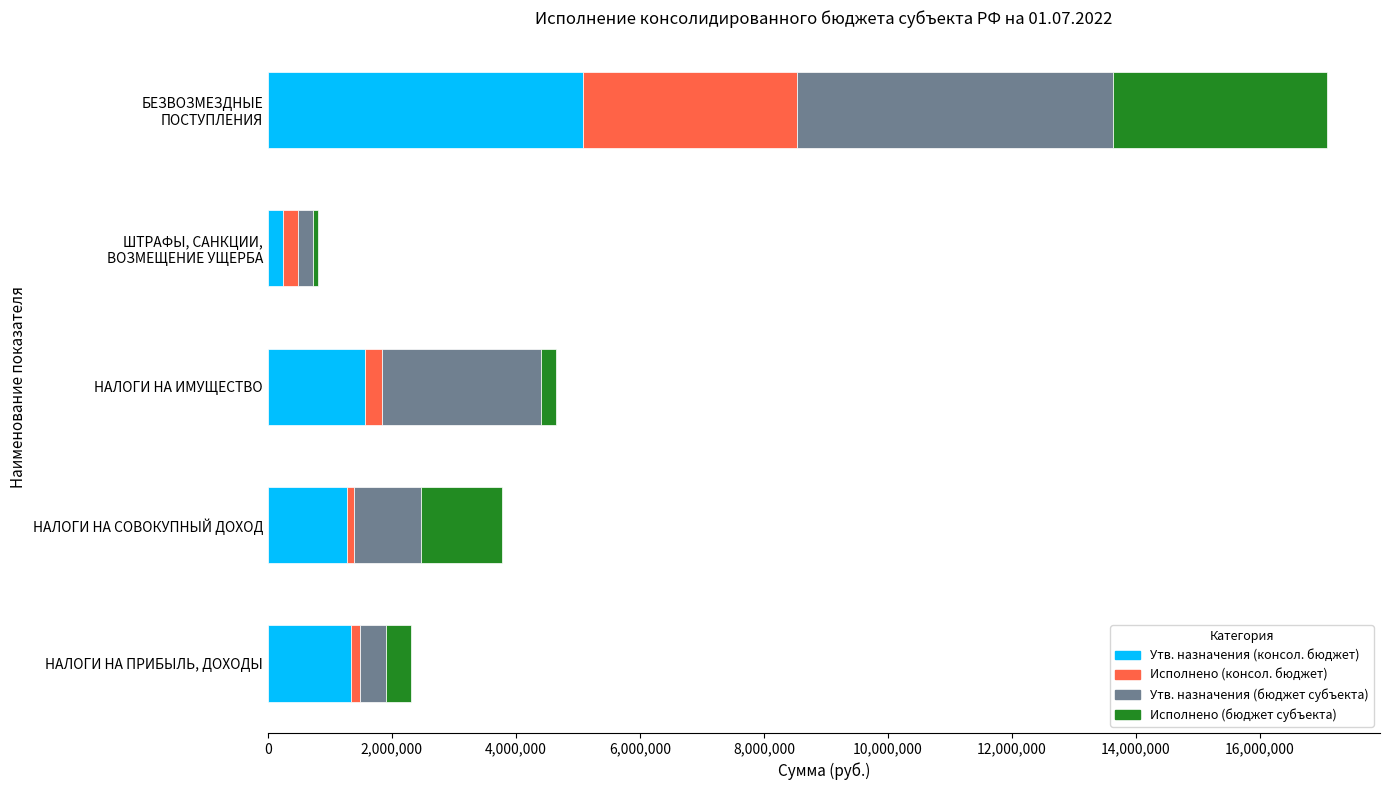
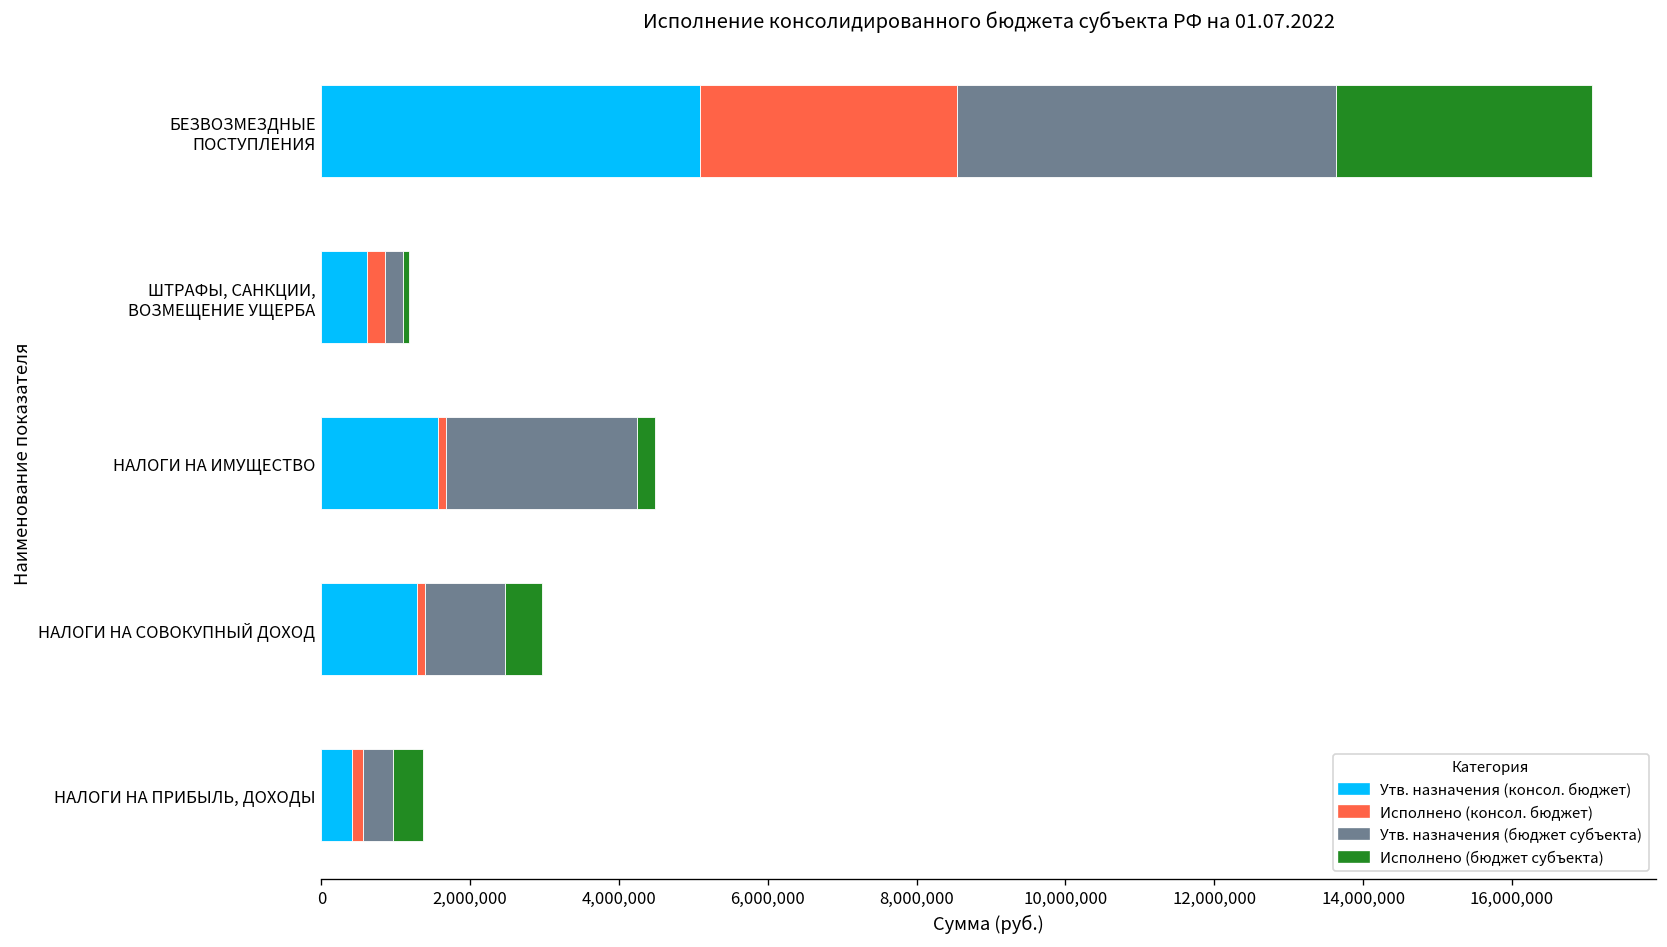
Утв. назначения (консол. бюджет), ШТРАФЫ, САНКЦИИ, ВОЗМЕЩЕНИЕ УЩЕРБА: 200,000 -> 600,000
Исполнено (консол. бюджет), НАЛОГИ НА ИМУЩЕСТВО: 300,000 -> 100,000
Исполнено (бюджет субъекта), НАЛОГИ НА СОВОКУПНЫЙ ДОХОД: 1,300,000 -> 500,000
Утв. назначения (консол. бюджет), НАЛОГИ НА ПРИБЫЛЬ, ДОХОДЫ: 1,300,000 -> 400,000
